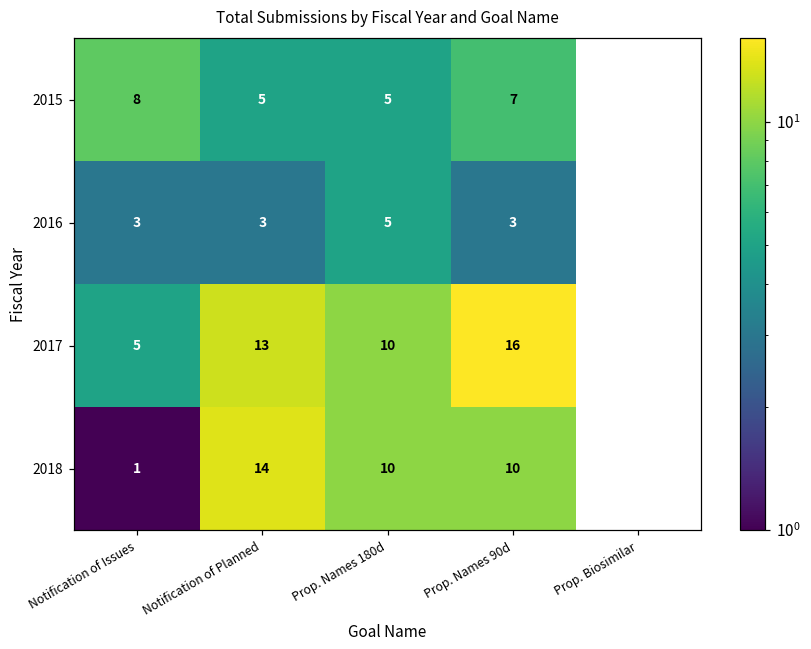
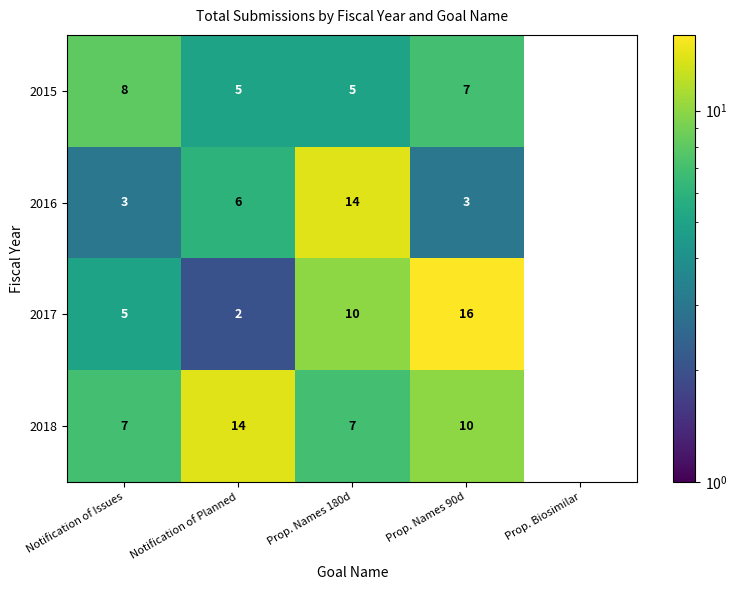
2016, Notification of Planned: 3 -> 6
2016, Prop. Names 180d: 5 -> 14
2017, Notification of Planned: 13 -> 2
2018, Notification of Issues: 1 -> 7
2018, Prop. Names 180d: 10 -> 7
